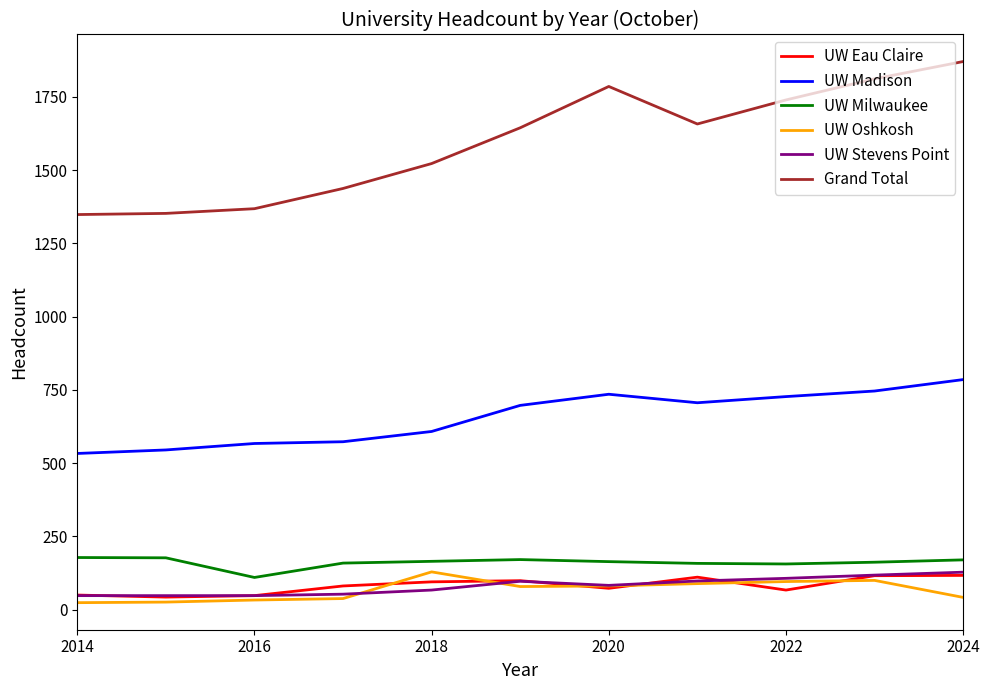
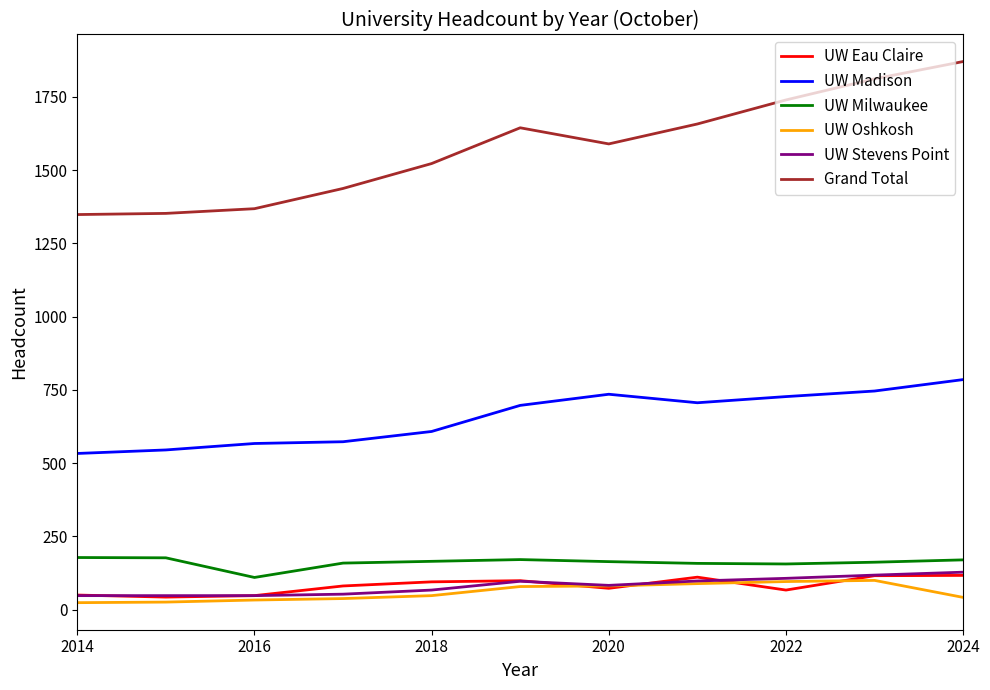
UW Oshkosh, 2018: 130 -> 50
Grand Total, 2020: 1790 -> 1590
